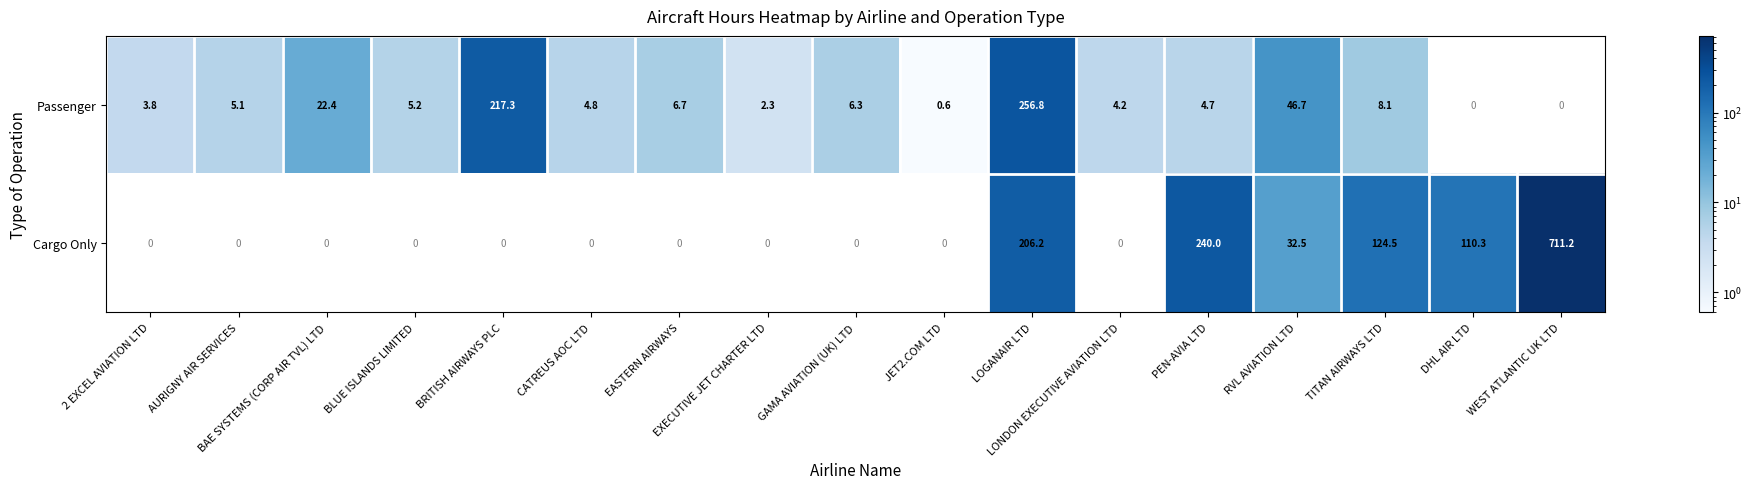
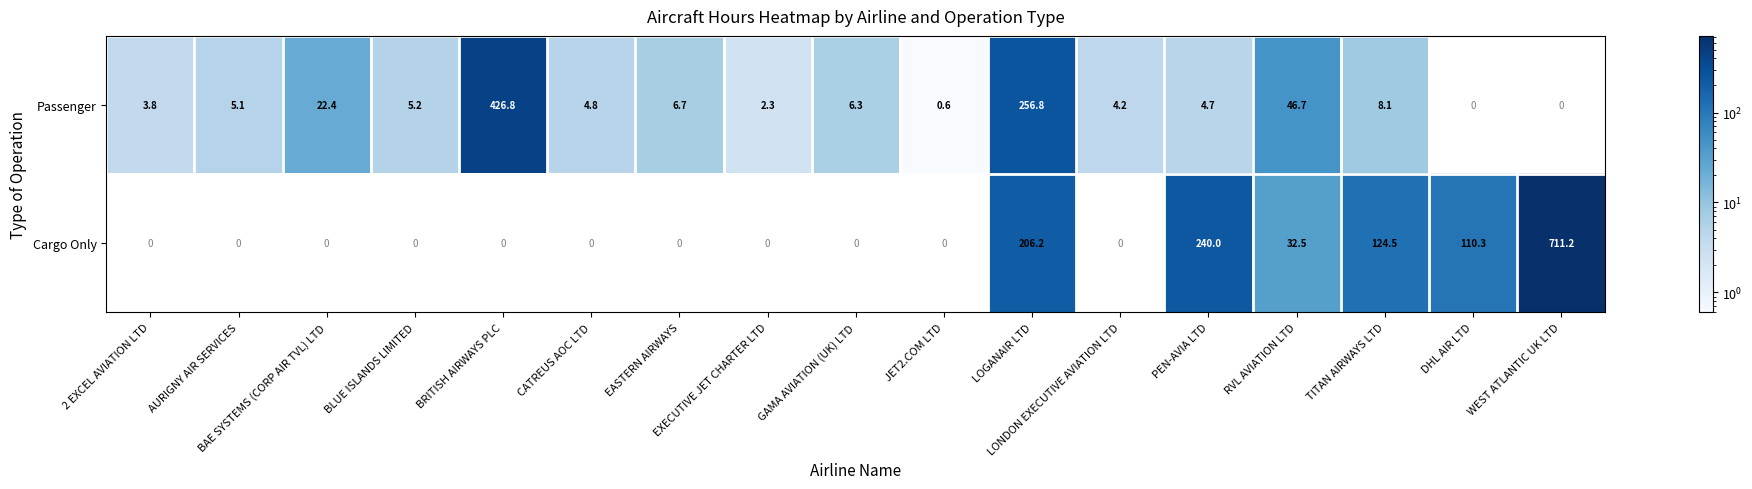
Passenger, BRITISH AIRWAYS PLC: 217.3 -> 426.8
